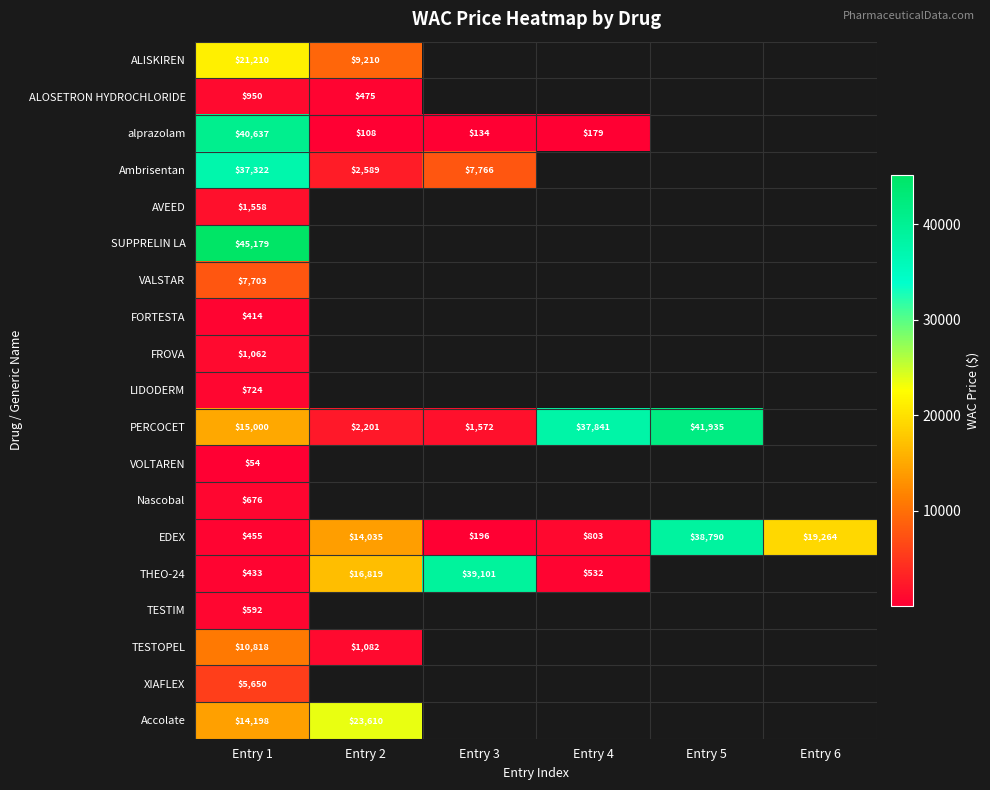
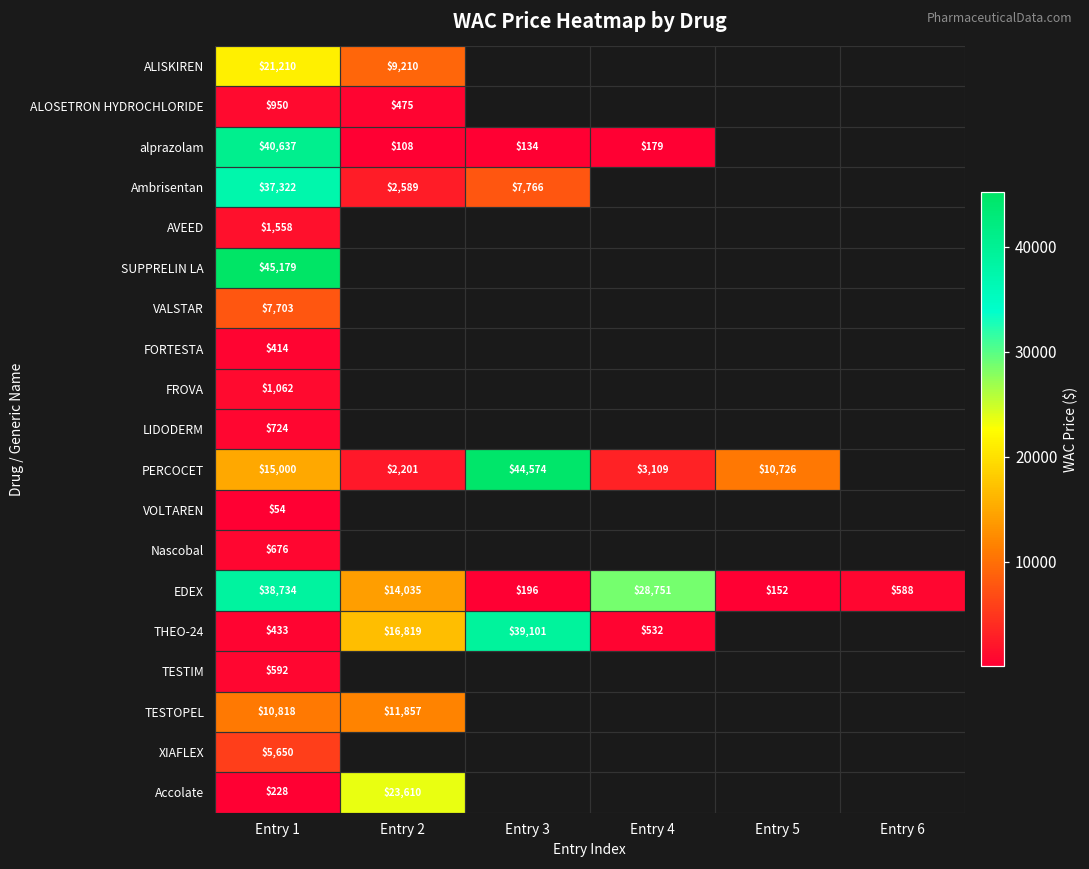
PERCOCET, Entry 3: $1,572 -> $44,574
PERCOCET, Entry 4: $37,841 -> $3,109
PERCOCET, Entry 5: $41,935 -> $10,726
EDEX, Entry 1: $455 -> $38,734
EDEX, Entry 4: $803 -> $28,751
EDEX, Entry 5: $38,790 -> $152
EDEX, Entry 6: $19,264 -> $588
TESTOPEL, Entry 2: $1,082 -> $11,857
Accolate, Entry 1: $14,198 -> $228
